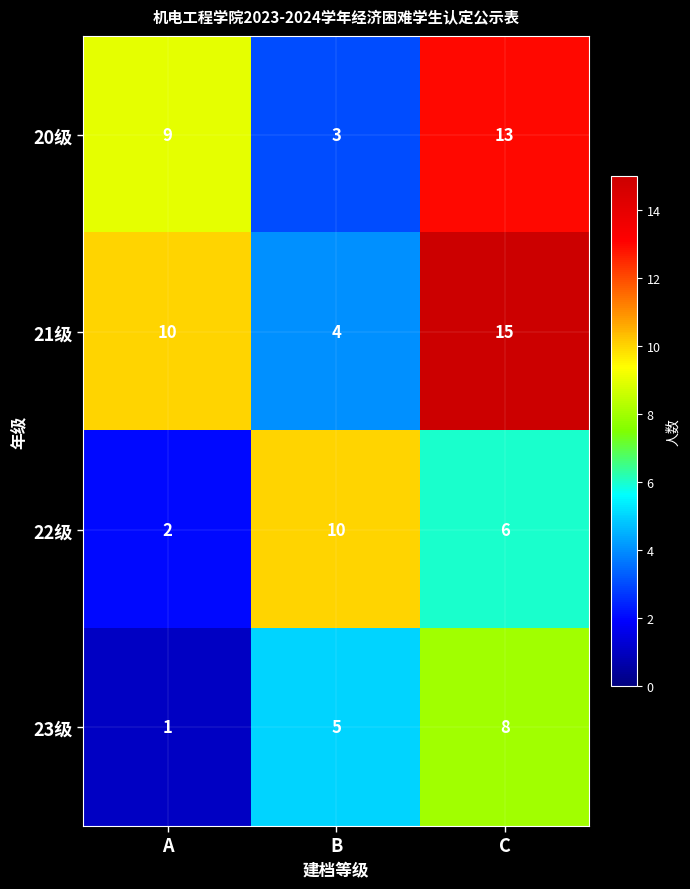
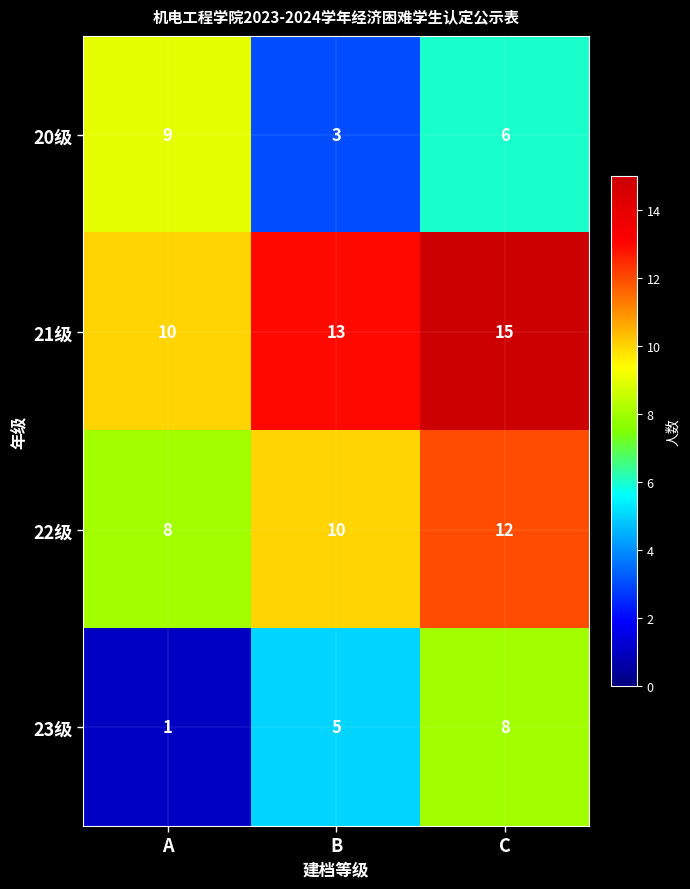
20级, C: 13 -> 6
21级, B: 4 -> 13
22级, A: 2 -> 8
22级, C: 6 -> 12
